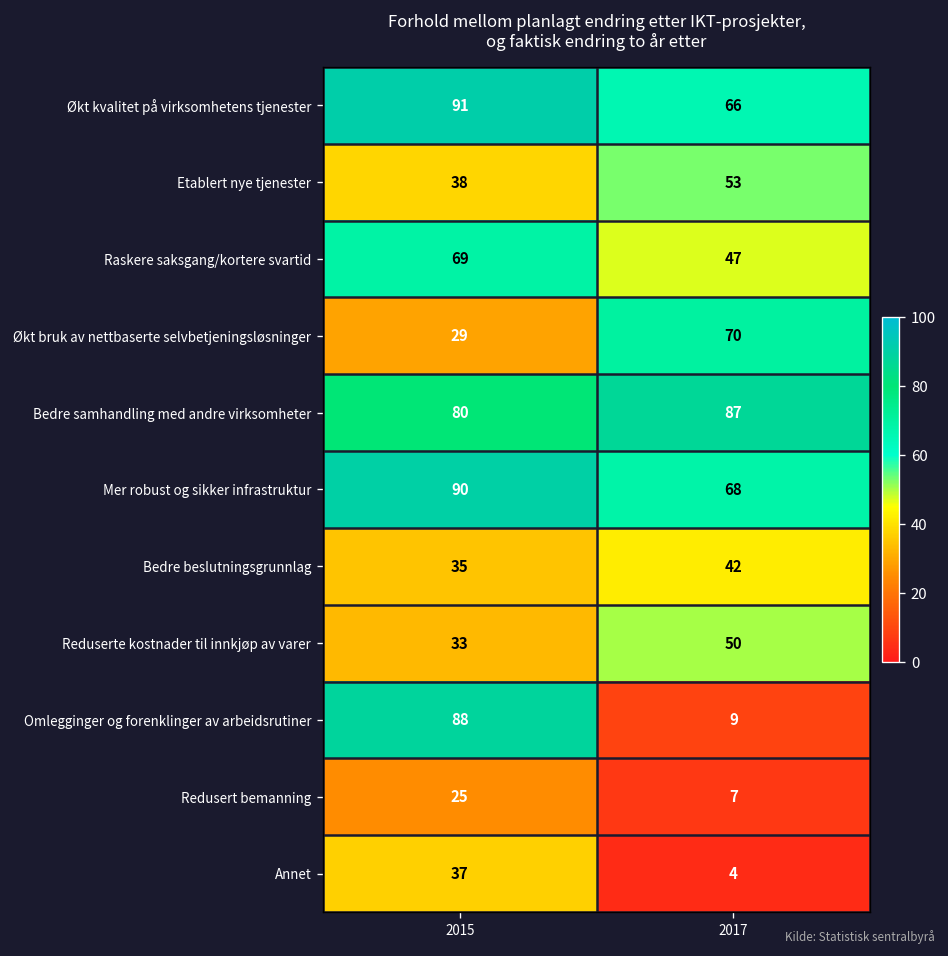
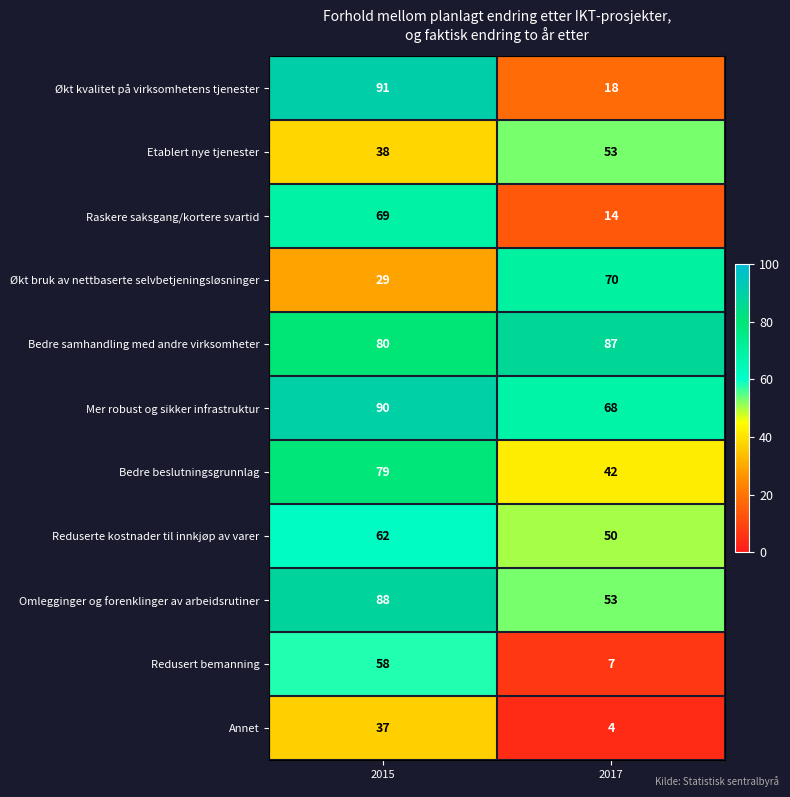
Økt kvalitet på virksomhetens tjenester, 2017: 66 -> 18
Raskere saksgang/kortere svartid, 2017: 47 -> 14
Bedre beslutningsgrunnlag, 2015: 35 -> 79
Reduserte kostnader til innkjøp av varer, 2015: 33 -> 62
Omlegginger og forenklinger av arbeidsrutiner, 2017: 9 -> 53
Redusert bemanning, 2015: 25 -> 58
